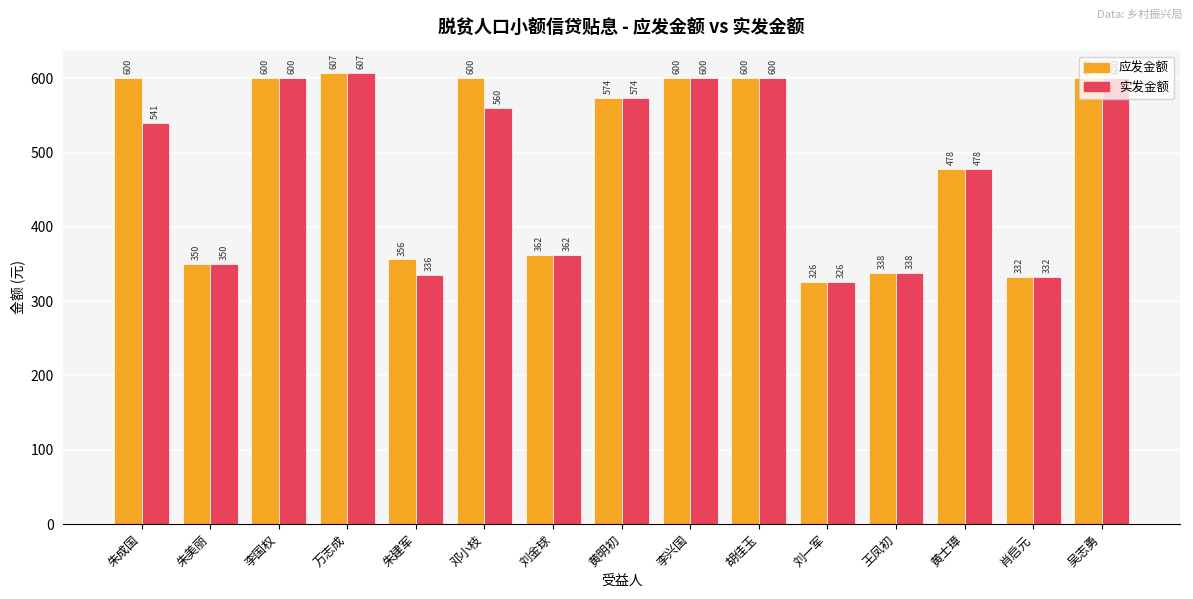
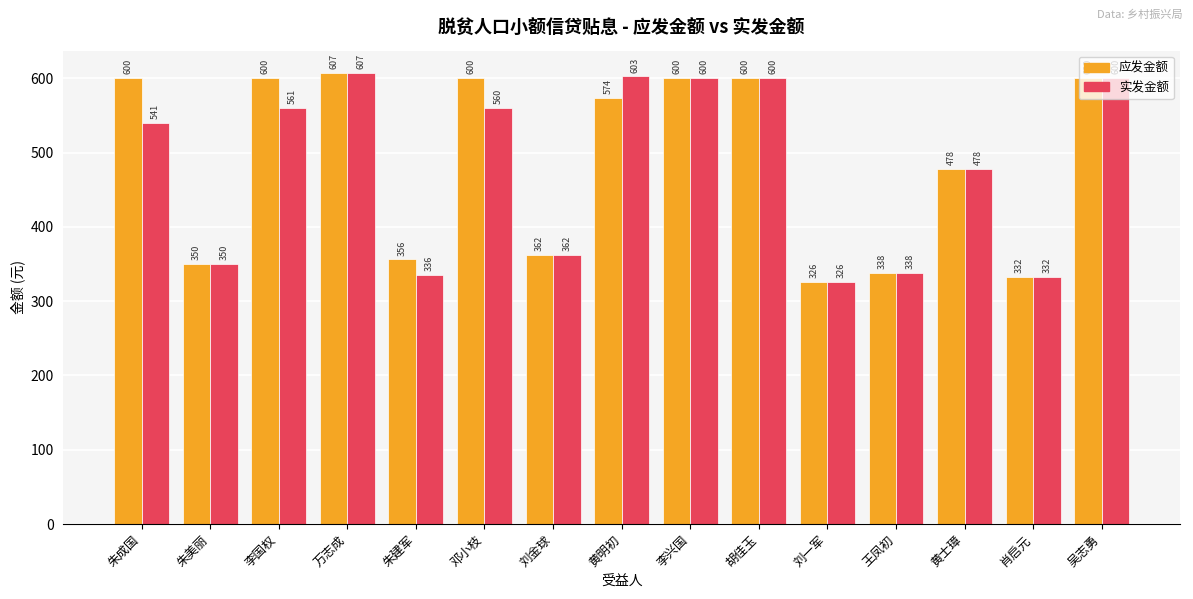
实发金额, 李国权: 600 -> 561
实发金额, 黄明初: 574 -> 603
